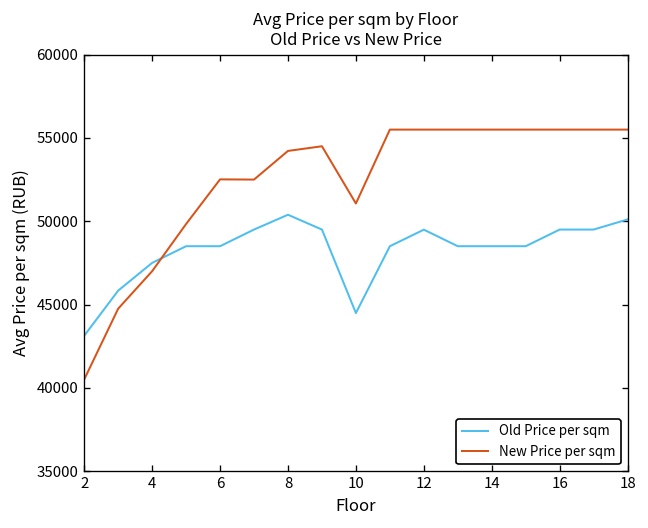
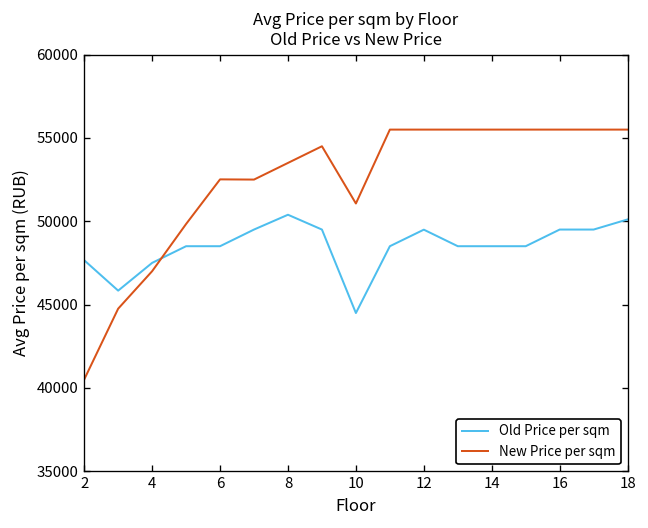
Old Price per sqm, 2: 43100 -> 47700
New Price per sqm, 8: 54200 -> 53500
